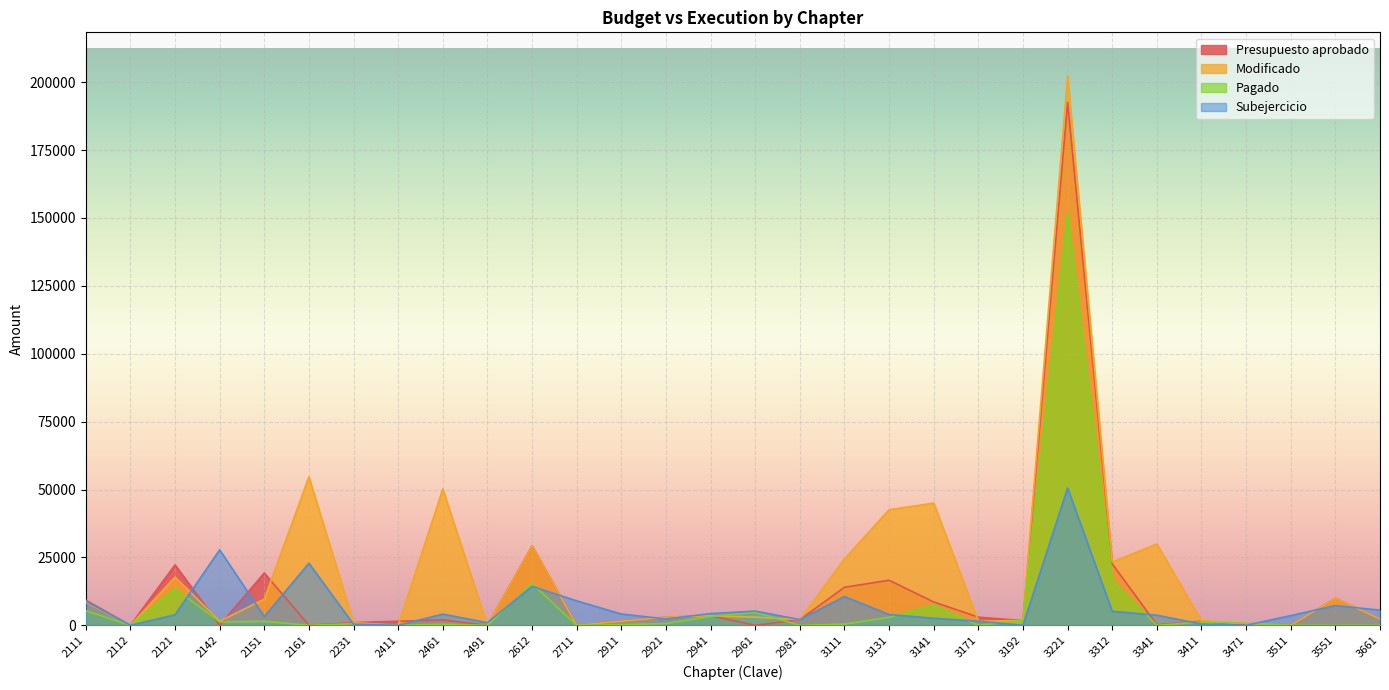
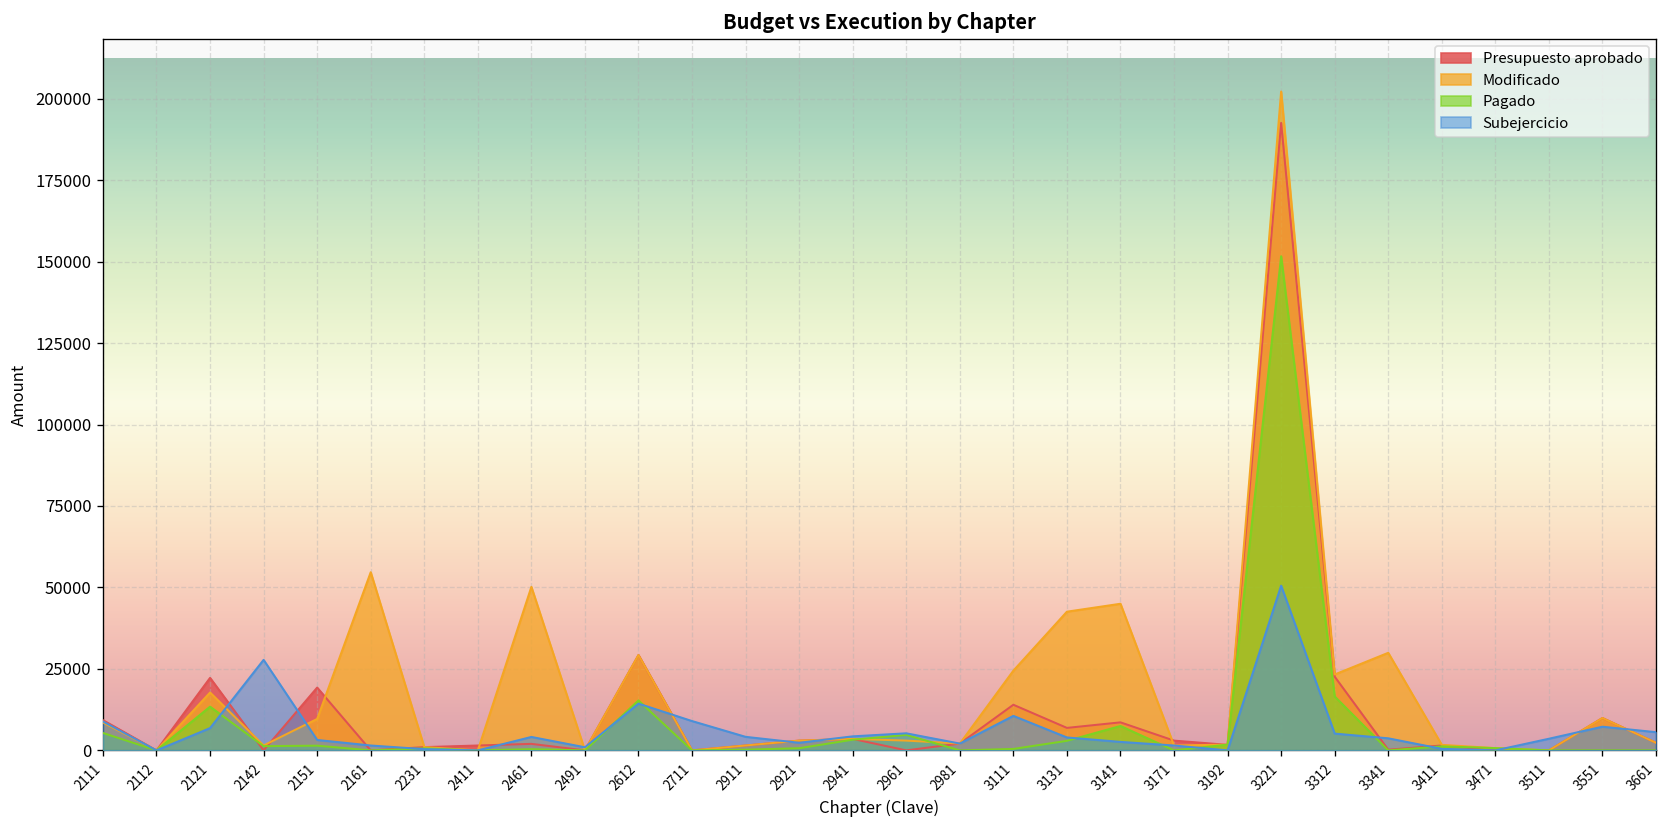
Subejercicio, 2121: 4000 -> 7000
Subejercicio, 2161: 23000 -> 2000
Presupuesto aprobado, 3131: 17000 -> 7000
